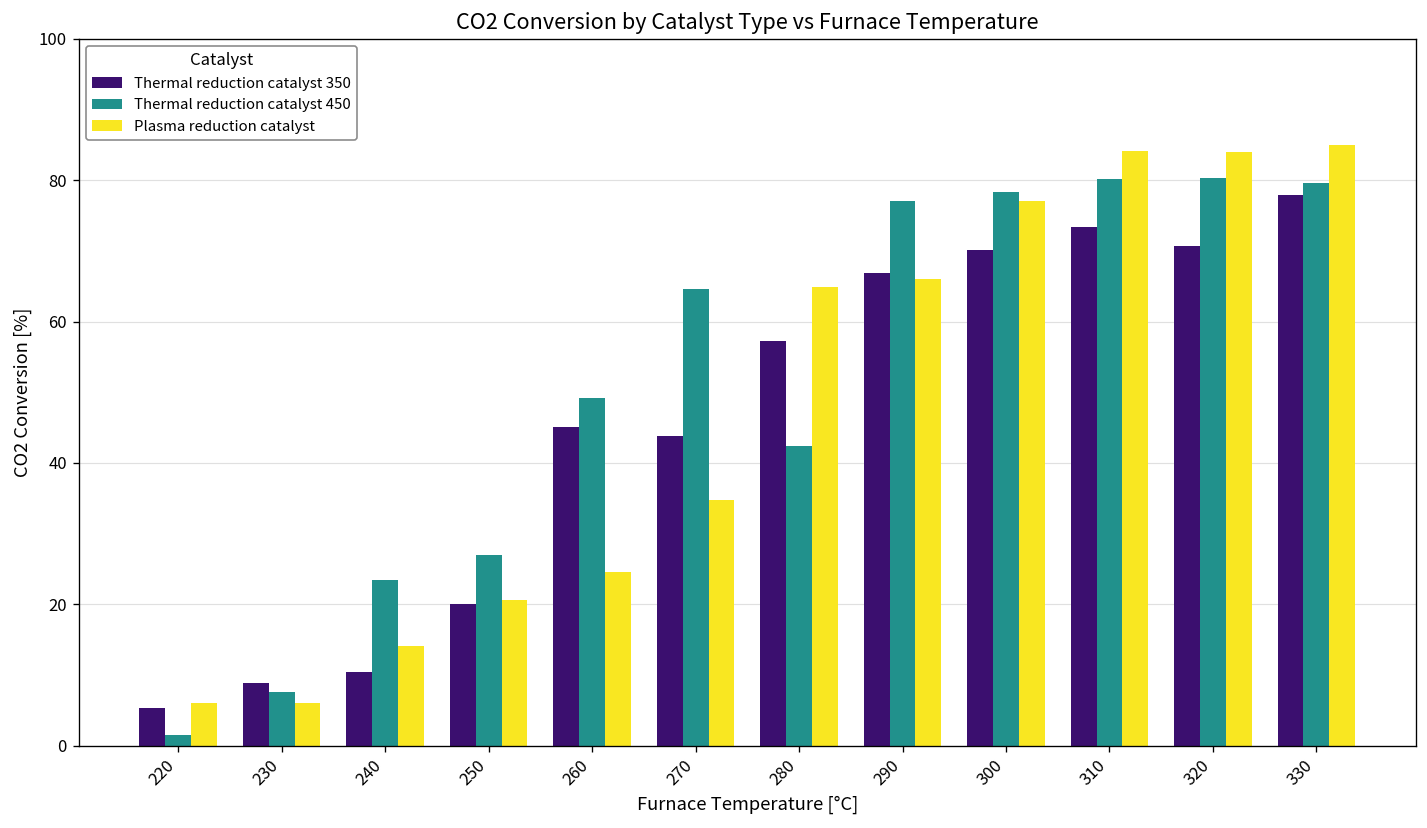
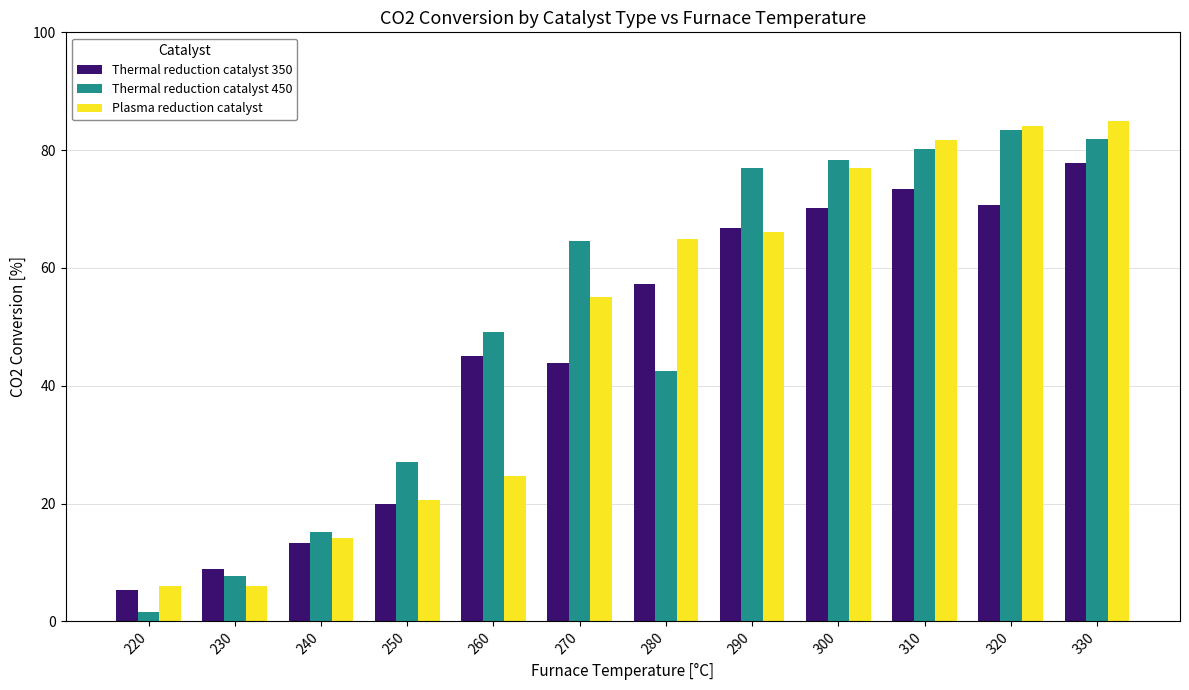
Thermal reduction catalyst 350, 240: 10 -> 13
Thermal reduction catalyst 450, 240: 23 -> 15
Plasma reduction catalyst, 270: 35 -> 55
Plasma reduction catalyst, 310: 84 -> 82
Thermal reduction catalyst 450, 320: 80 -> 83
Thermal reduction catalyst 450, 330: 80 -> 82
